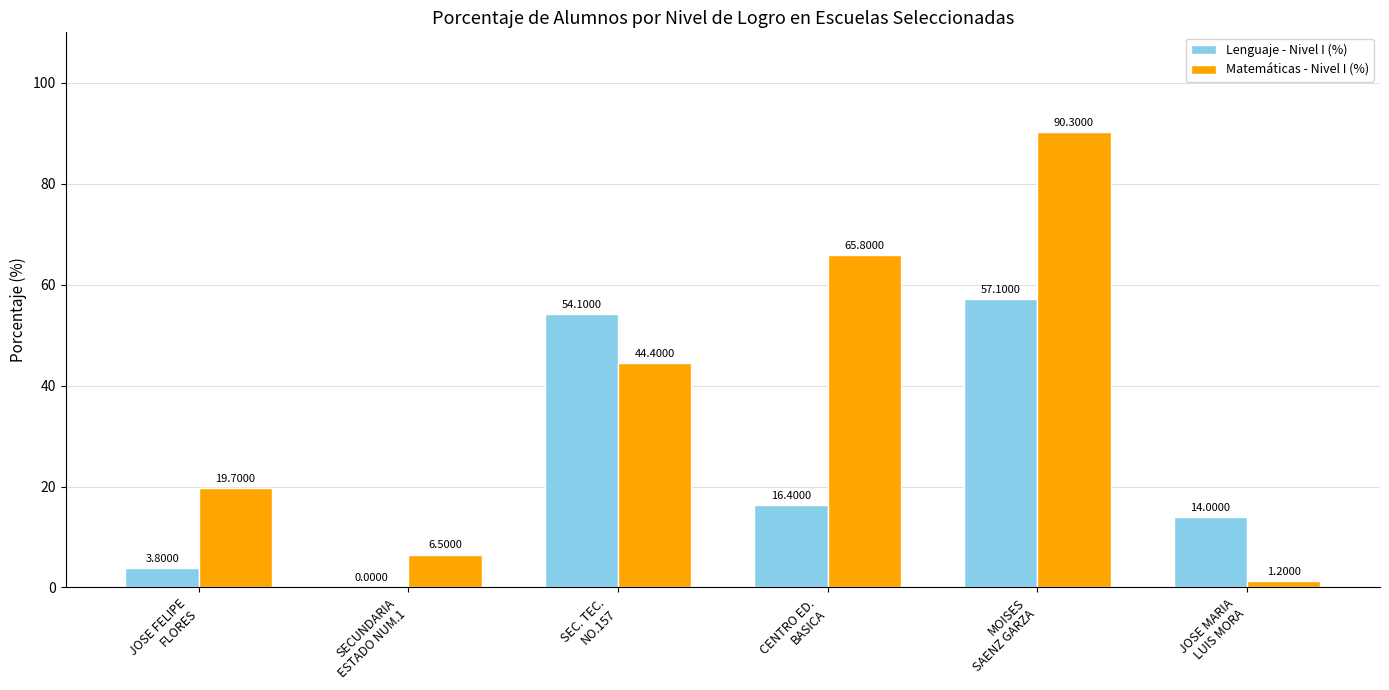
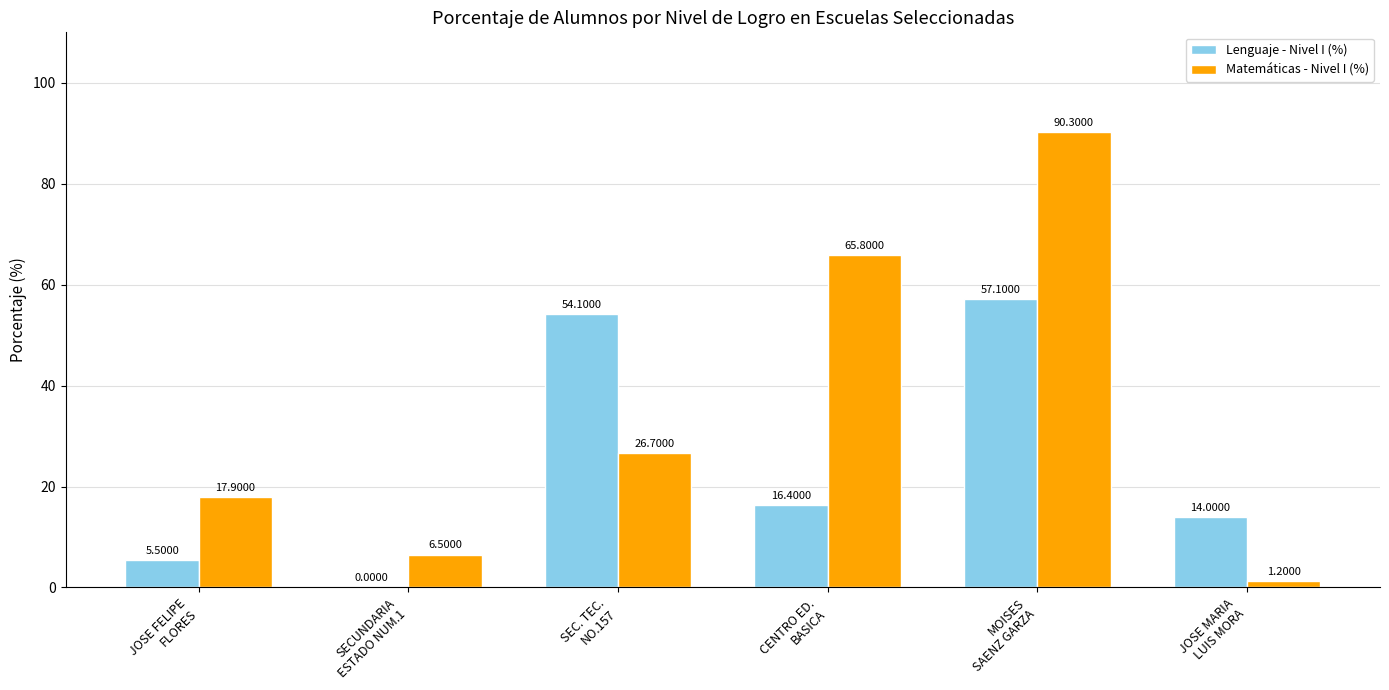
Lenguaje - Nivel I (%), JOSE FELIPE FLORES: 3.8000 -> 5.5000
Matemáticas - Nivel I (%), JOSE FELIPE FLORES: 19.7000 -> 17.9000
Matemáticas - Nivel I (%), SEC. TEC. NO.157: 44.4000 -> 26.7000
